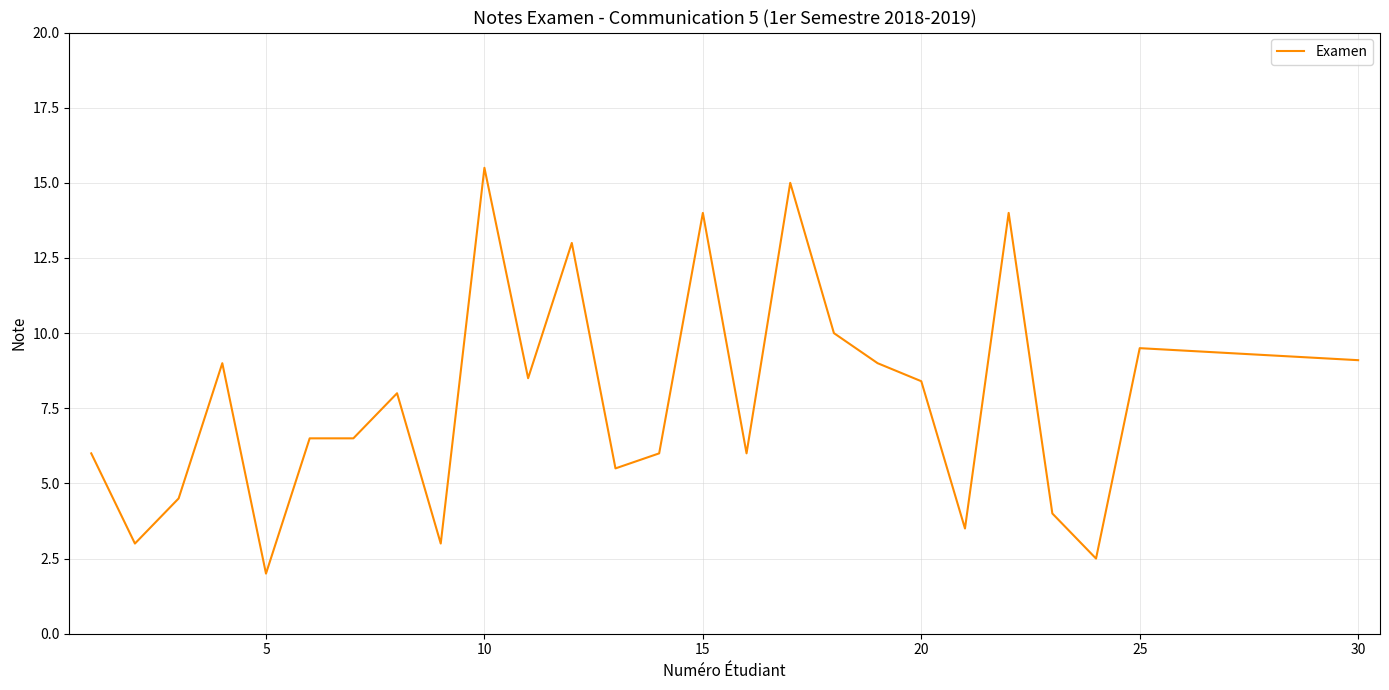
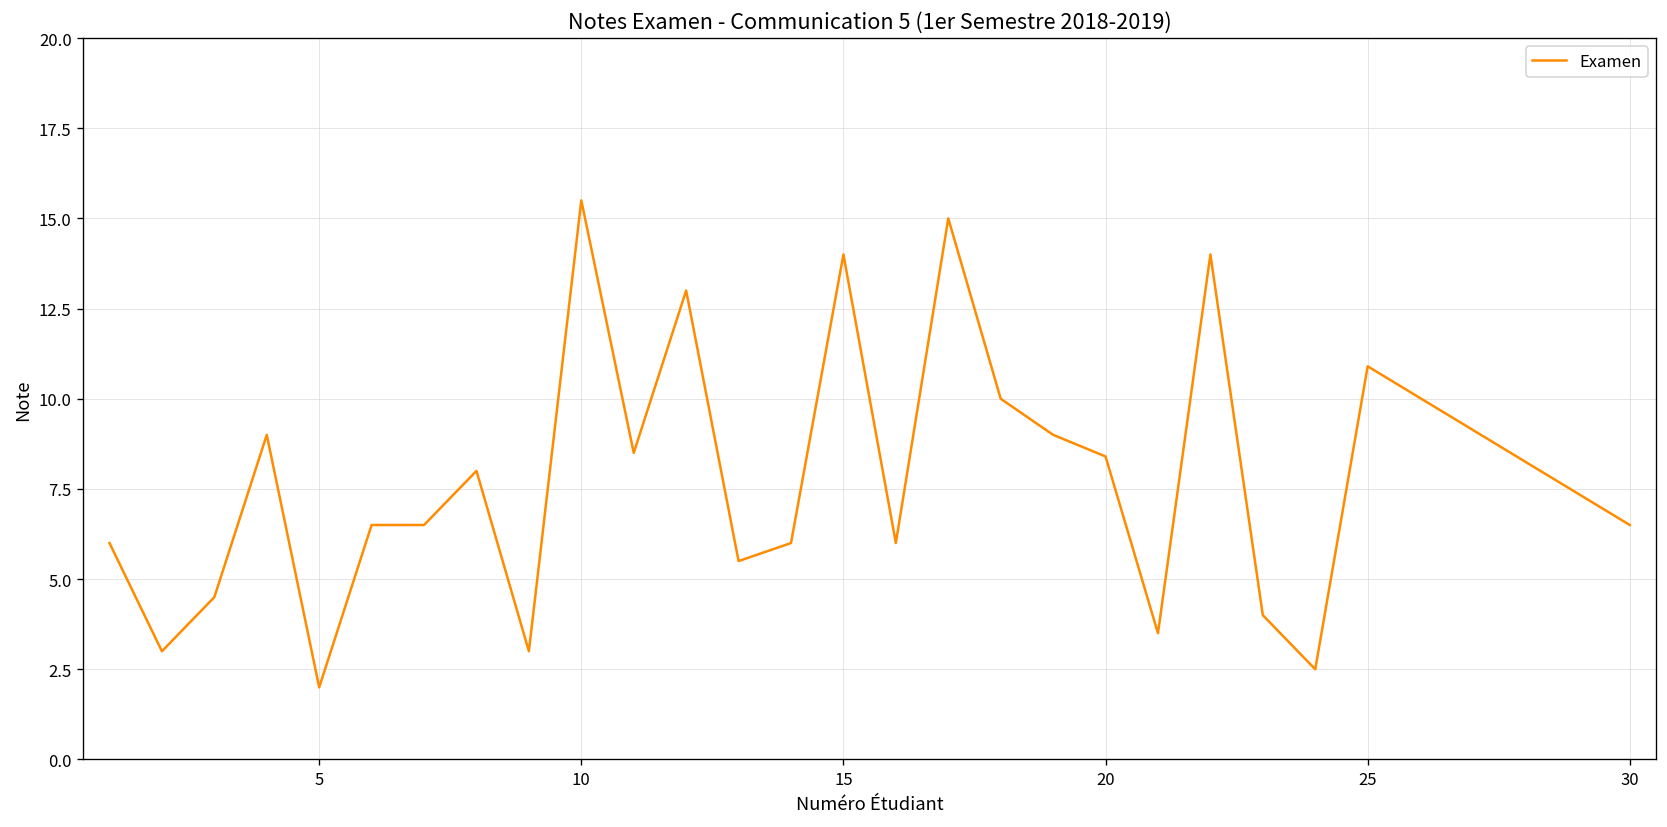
25: 9.5 -> 10.9
30: 9.1 -> 6.5
